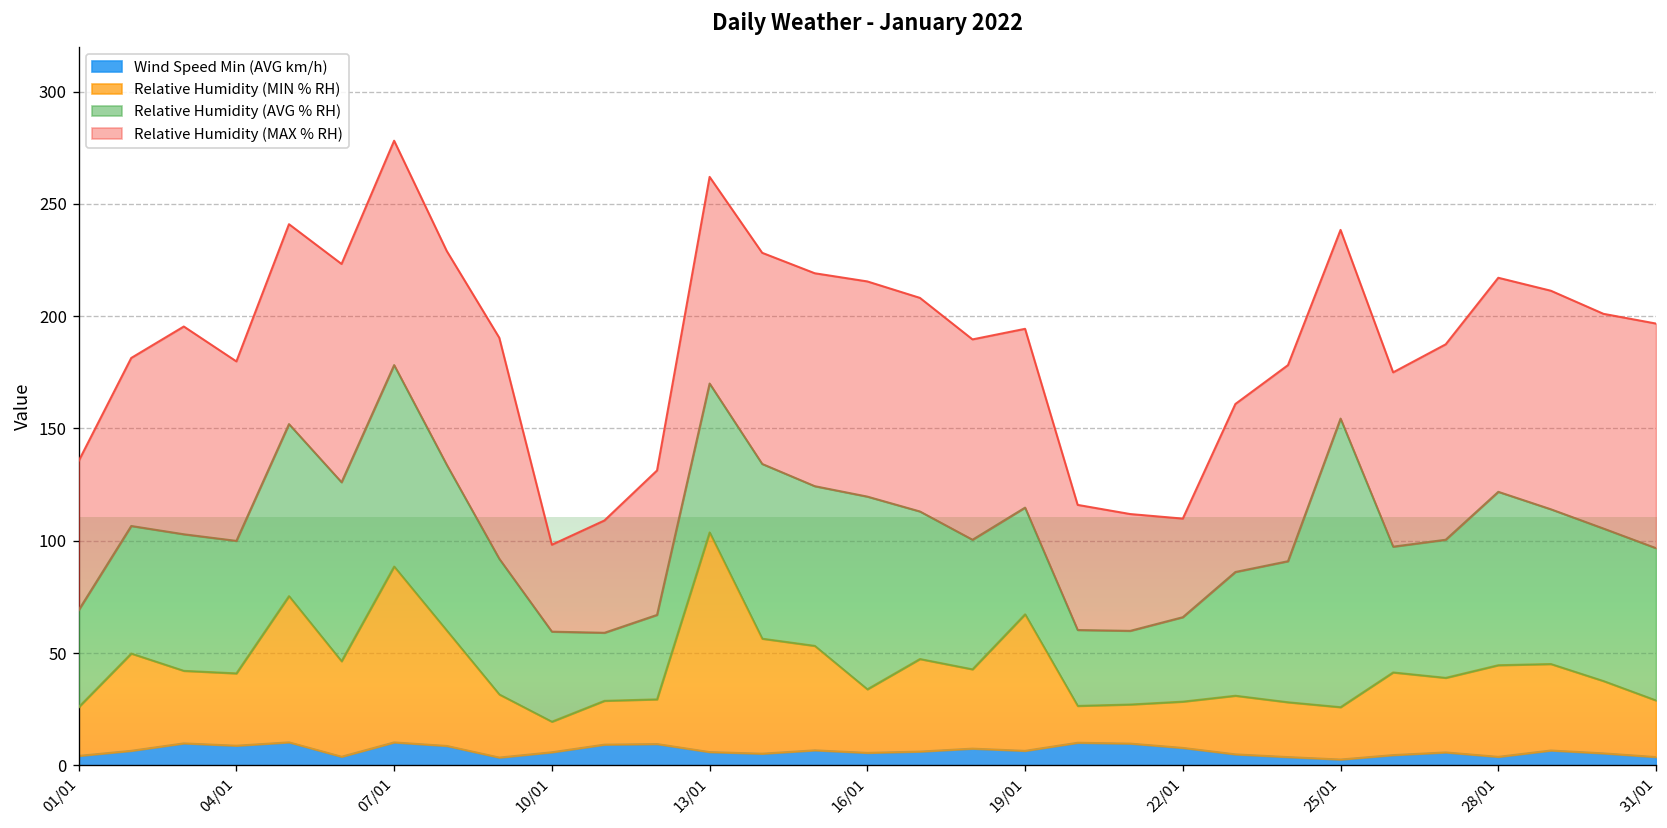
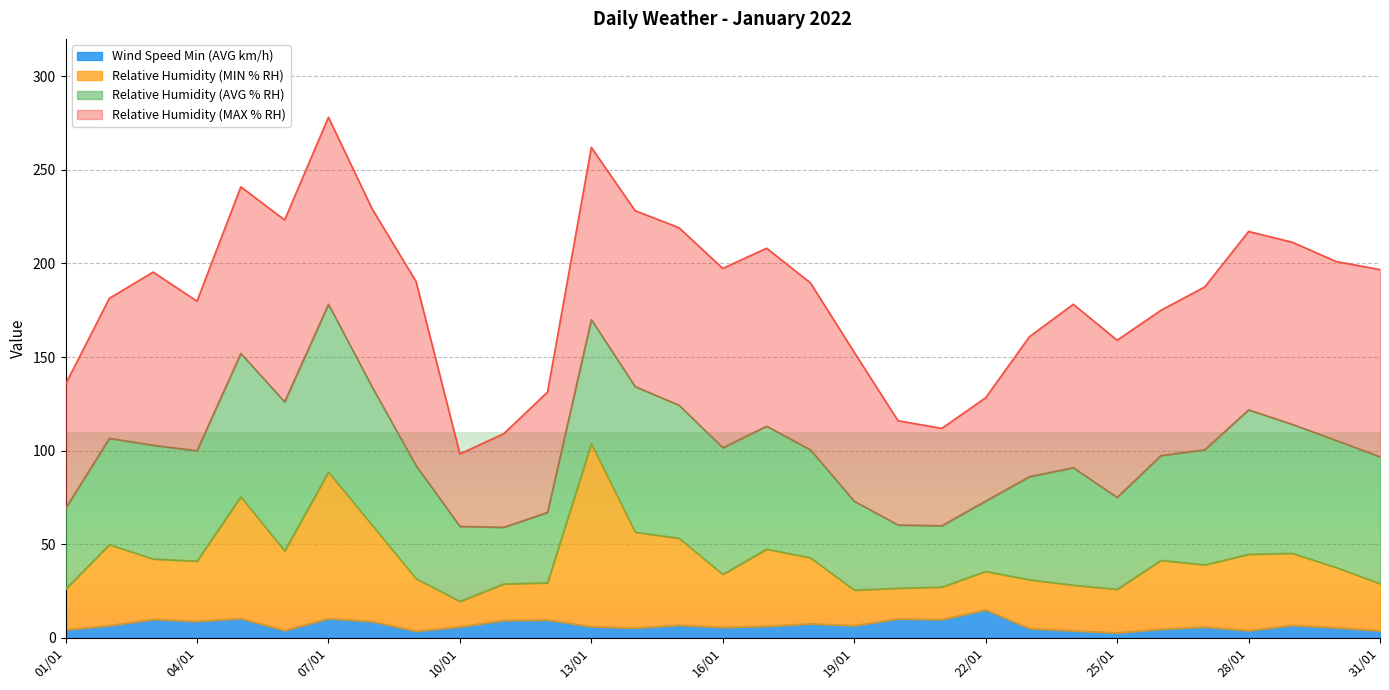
Relative Humidity (AVG % RH), 16/01: 86 -> 68
Relative Humidity (MIN % RH), 19/01: 61 -> 19
Wind Speed Min (AVG km/h), 22/01: 8 -> 15
Relative Humidity (MAX % RH), 22/01: 44 -> 55
Relative Humidity (AVG % RH), 25/01: 129 -> 49
